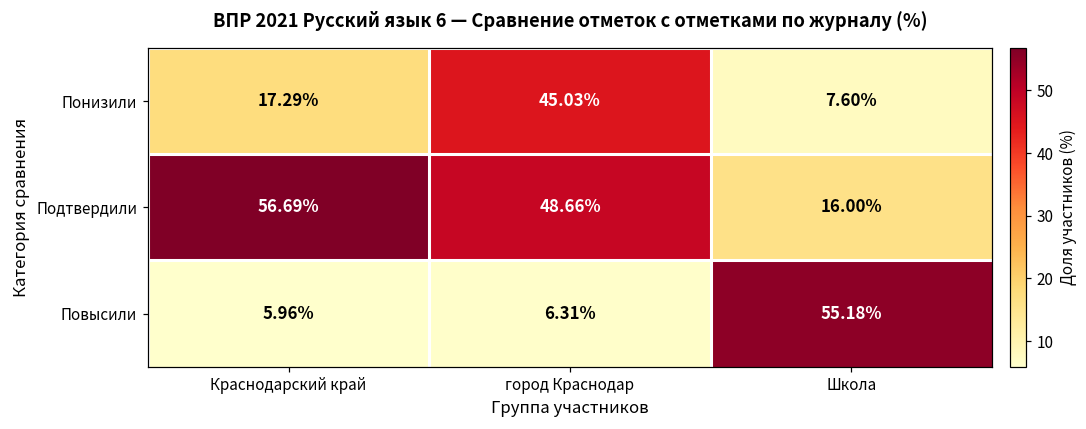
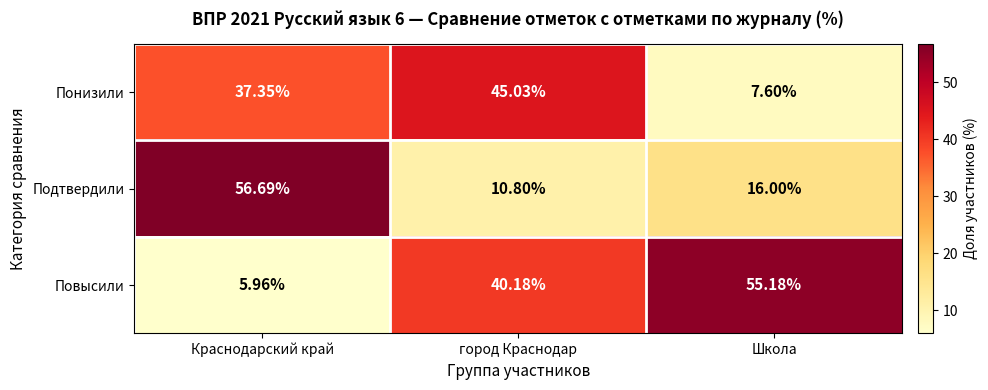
Понизили, Краснодарский край: 17.29% -> 37.35%
Подтвердили, город Краснодар: 48.66% -> 10.80%
Повысили, город Краснодар: 6.31% -> 40.18%
